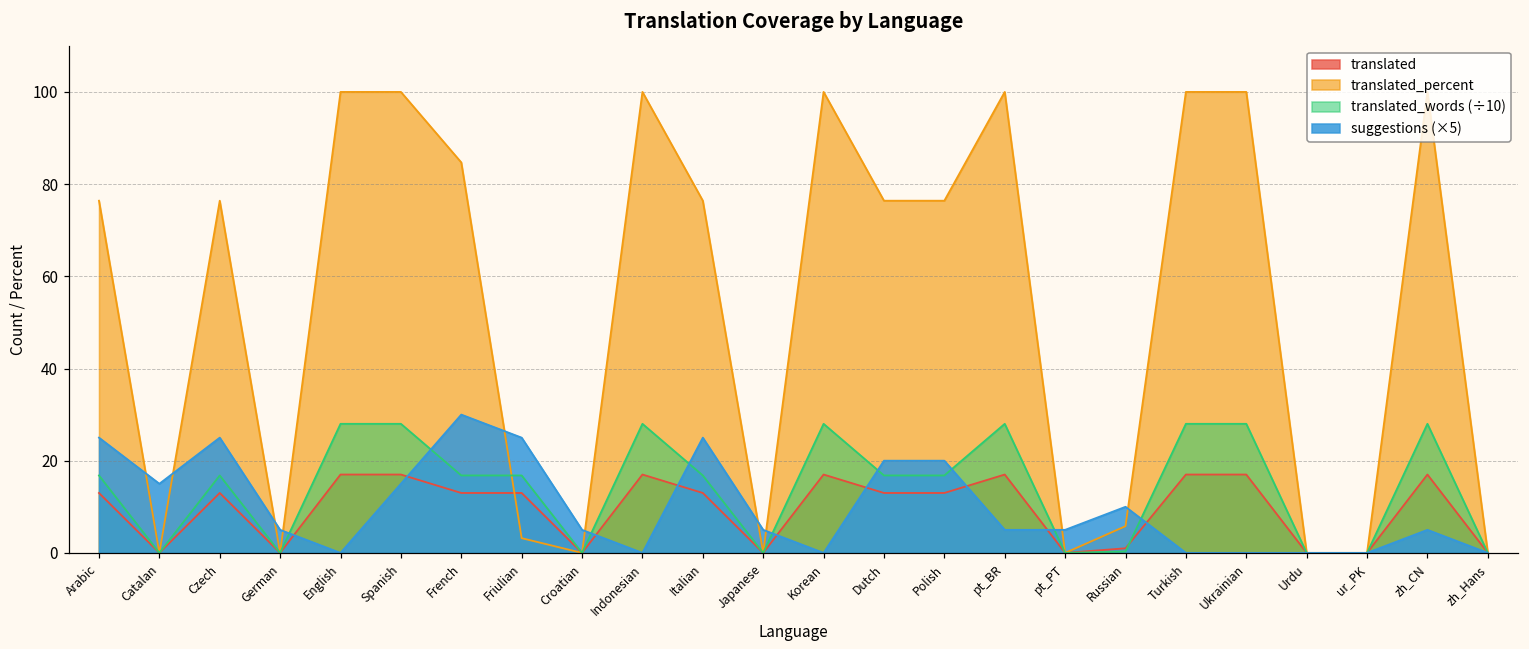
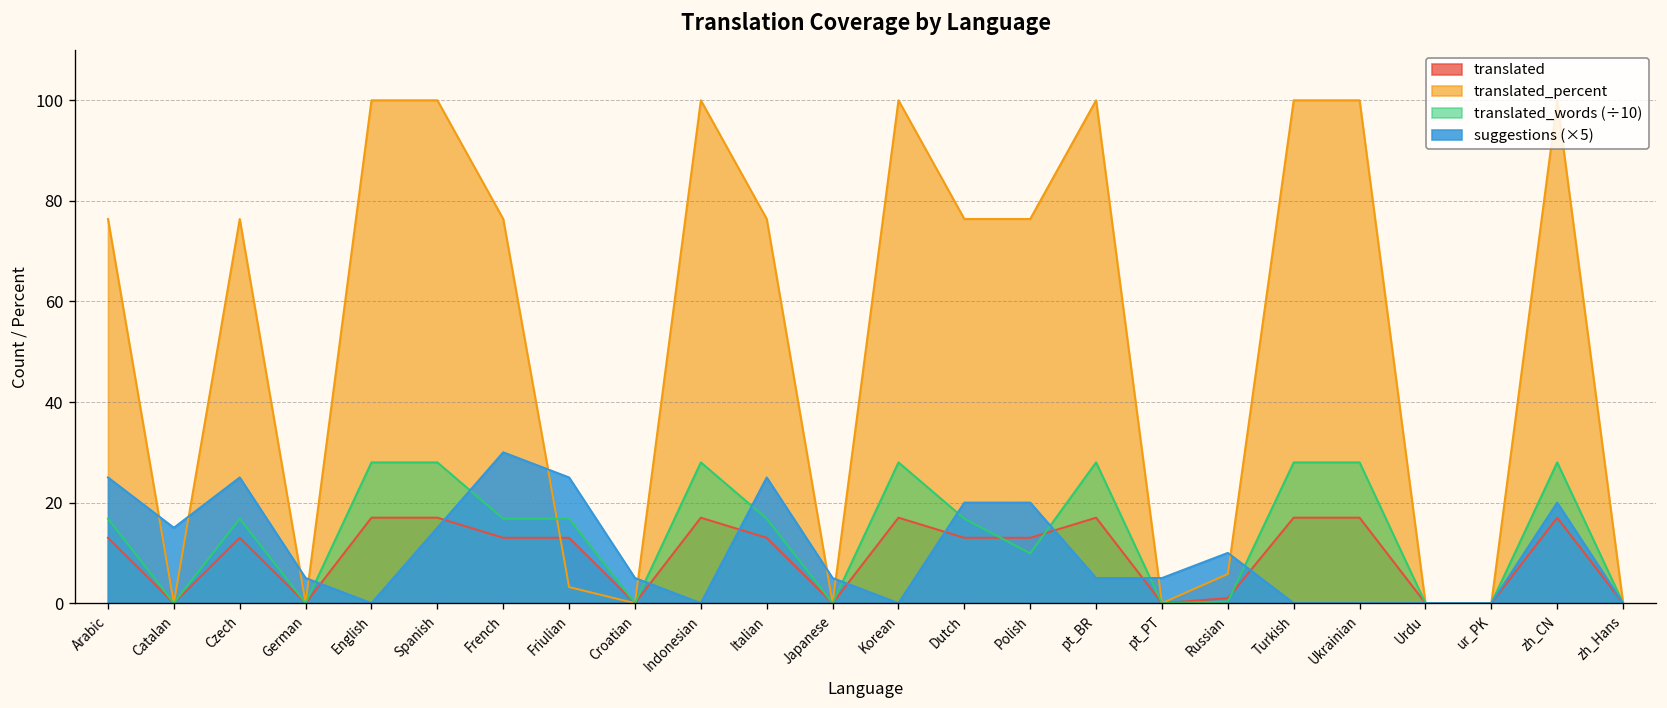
translated_percent, French: 85 -> 76
translated_words (÷10), Polish: 17 -> 10
suggestions (×5), zh_CN: 5 -> 20
